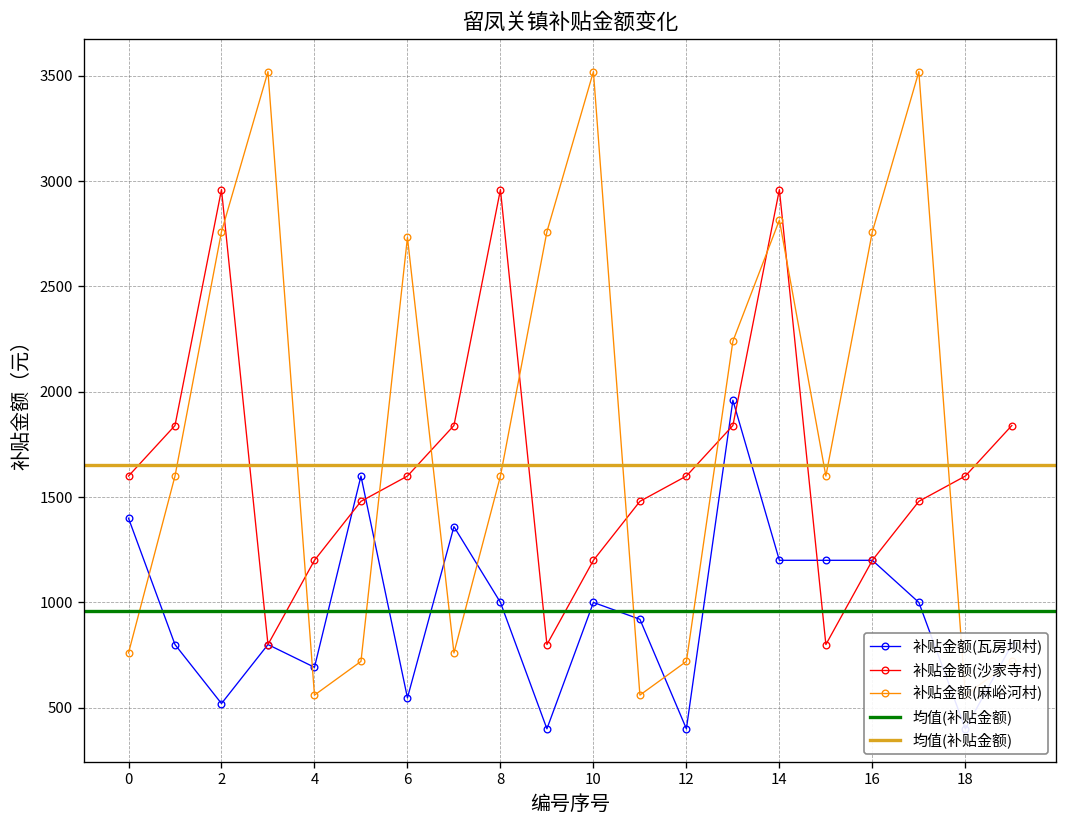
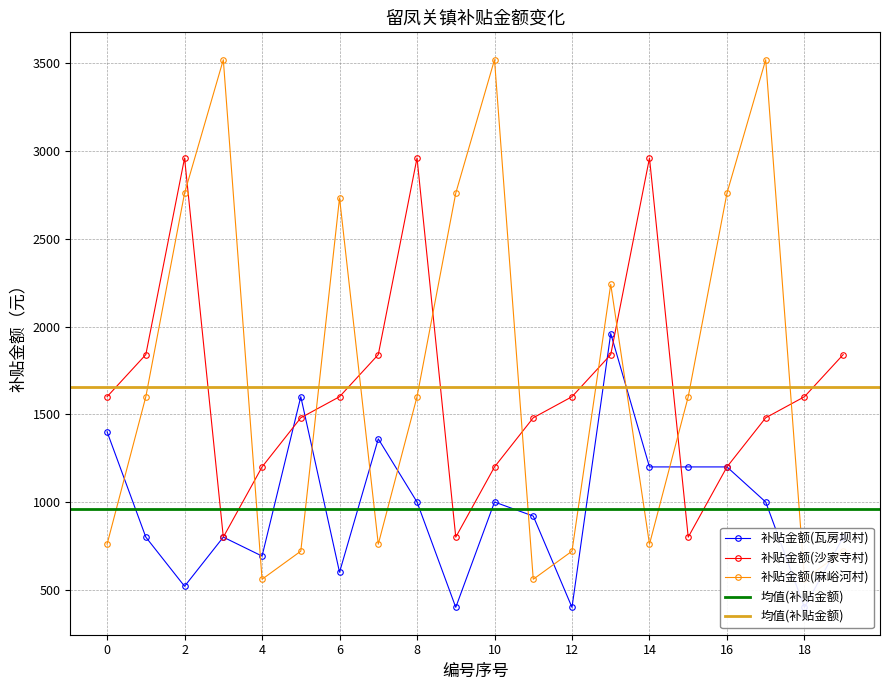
补贴金额(瓦房坝村), 6: 550 -> 600
补贴金额(麻峪河村), 14: 2820 -> 760
